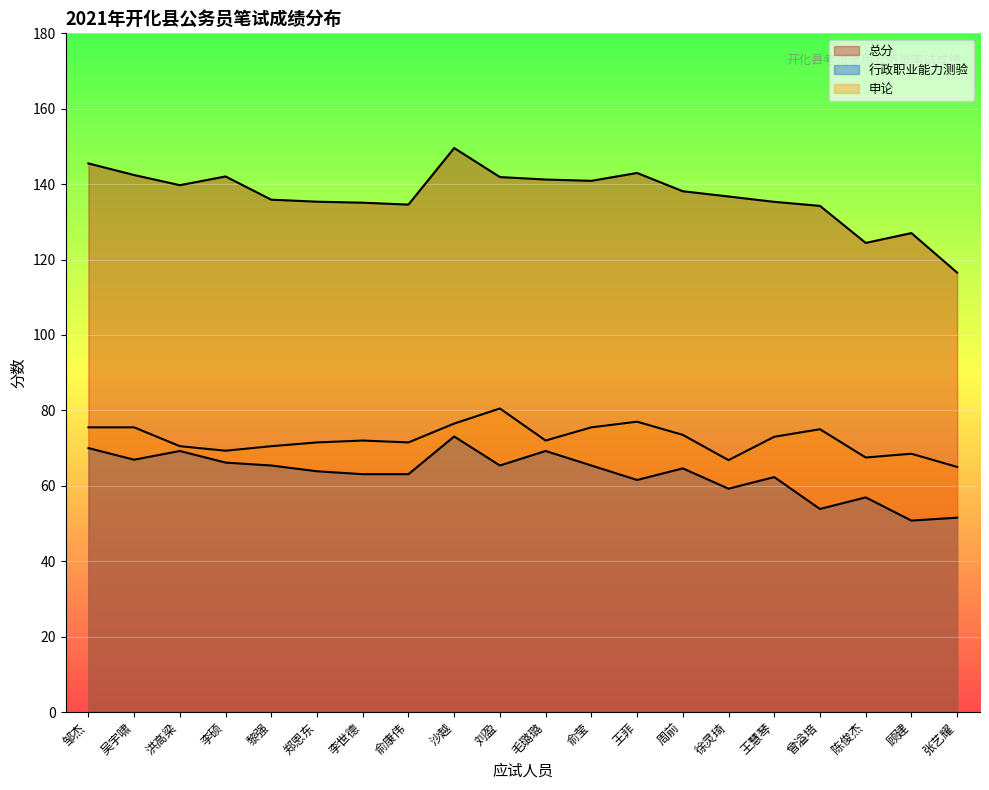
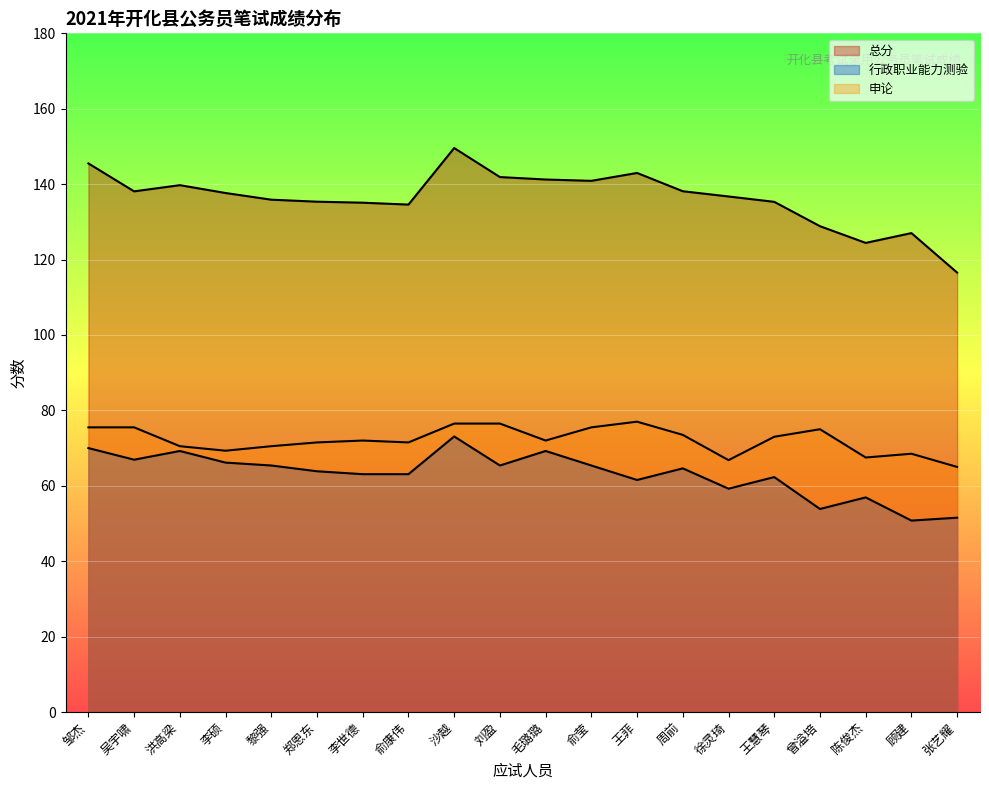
总分, 吴宇啸: 142 -> 138
总分, 李硕: 142 -> 138
申论, 刘盈: 81 -> 77
总分, 曾溢培: 134 -> 129
